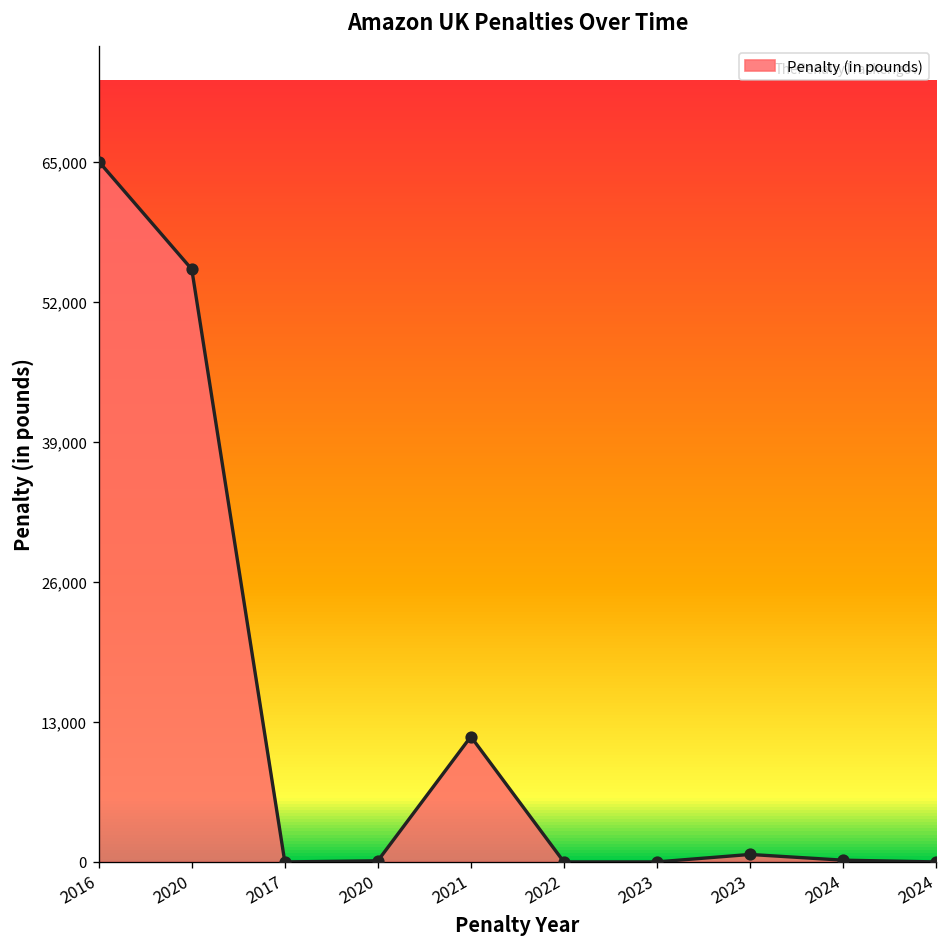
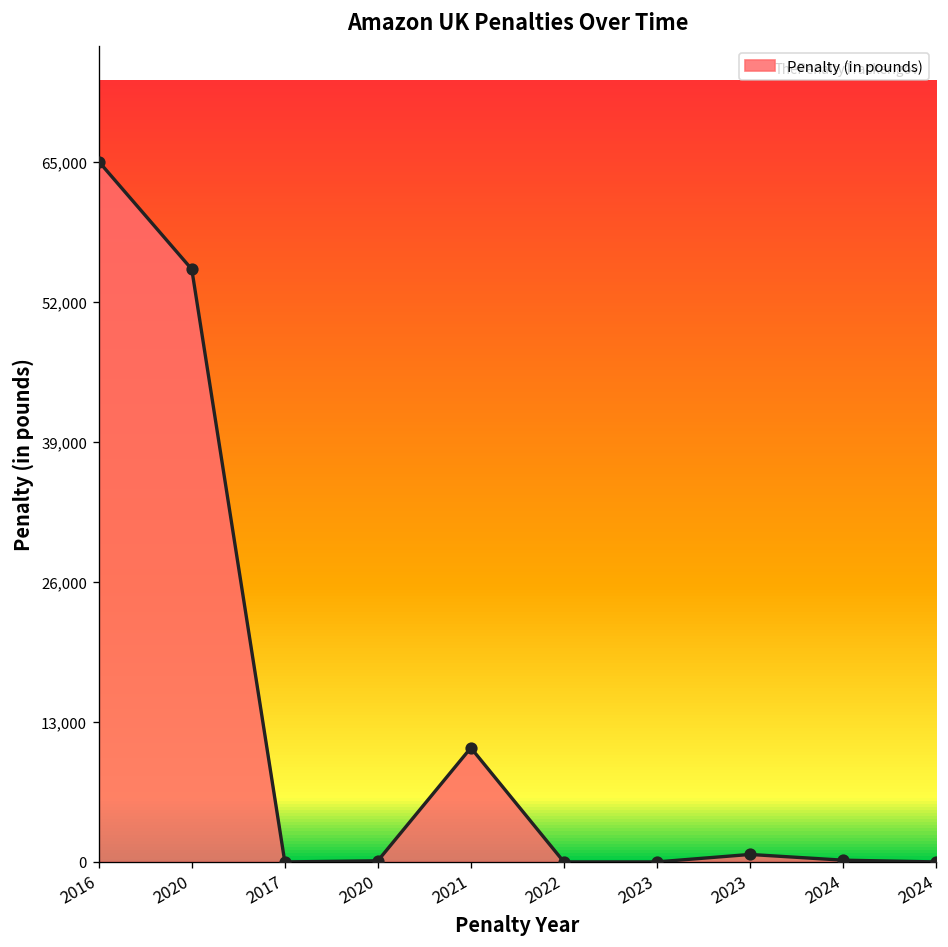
2021: 12,000 -> 11,000
